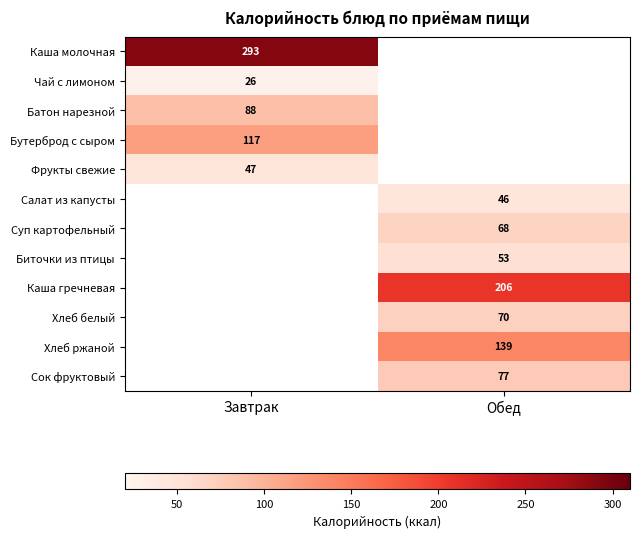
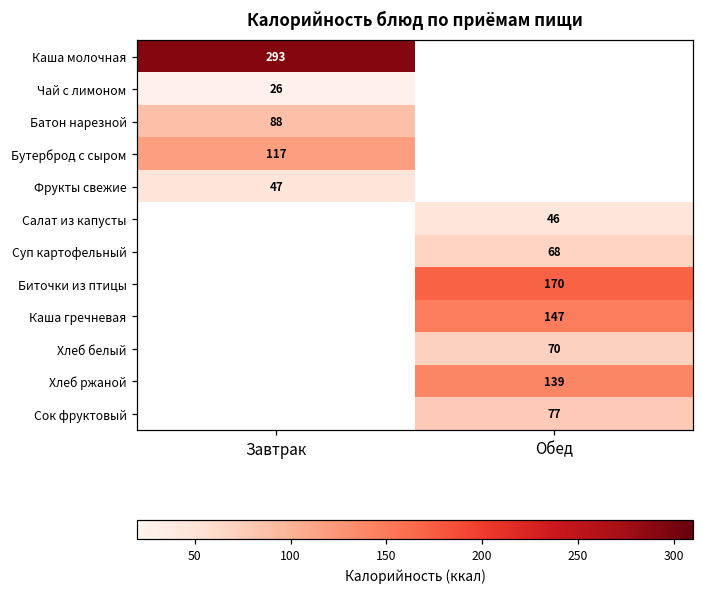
Биточки из птицы, Обед: 53 -> 170
Каша гречневая, Обед: 206 -> 147
